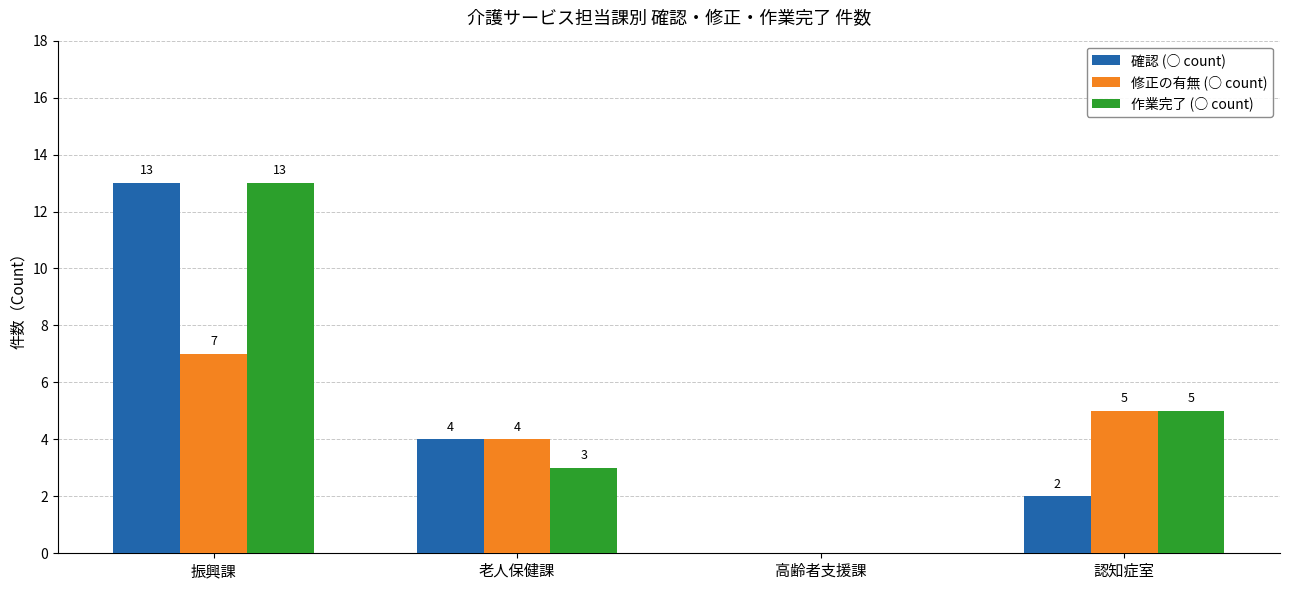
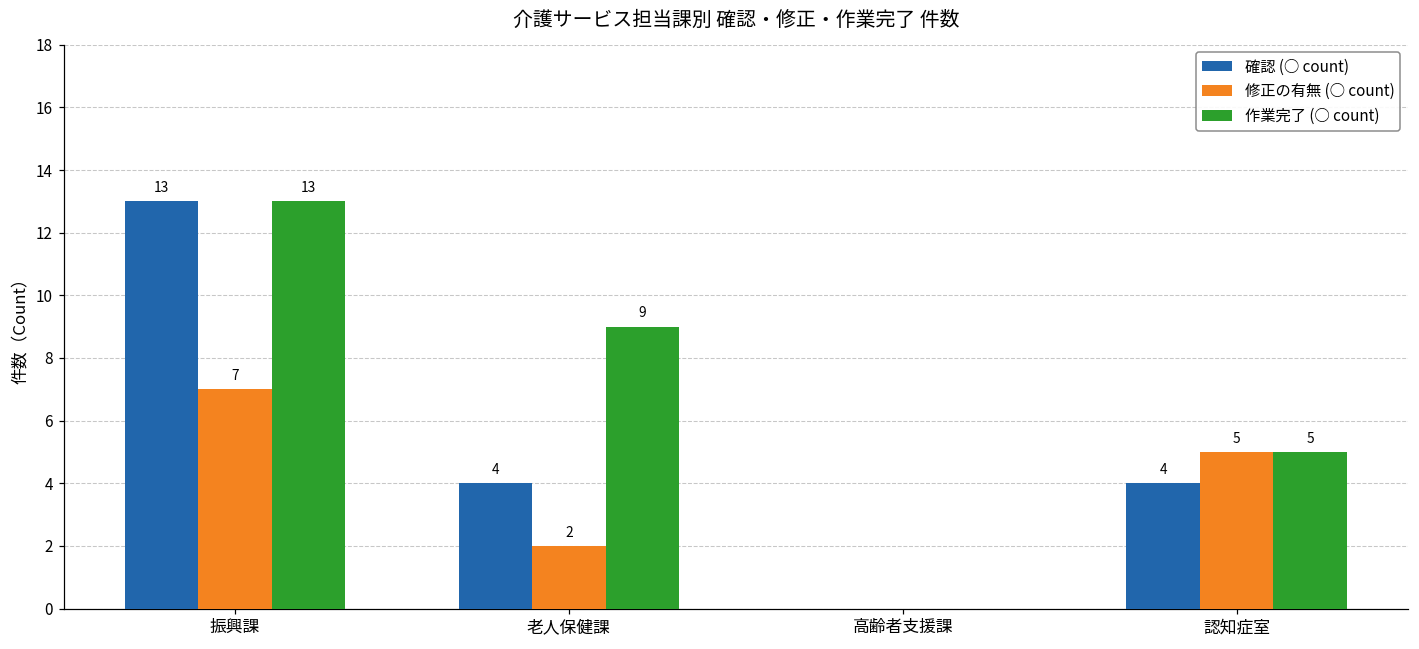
修正の有無 (○ count), 老人保健課: 4 -> 2
作業完了 (○ count), 老人保健課: 3 -> 9
確認 (○ count), 認知症室: 2 -> 4
